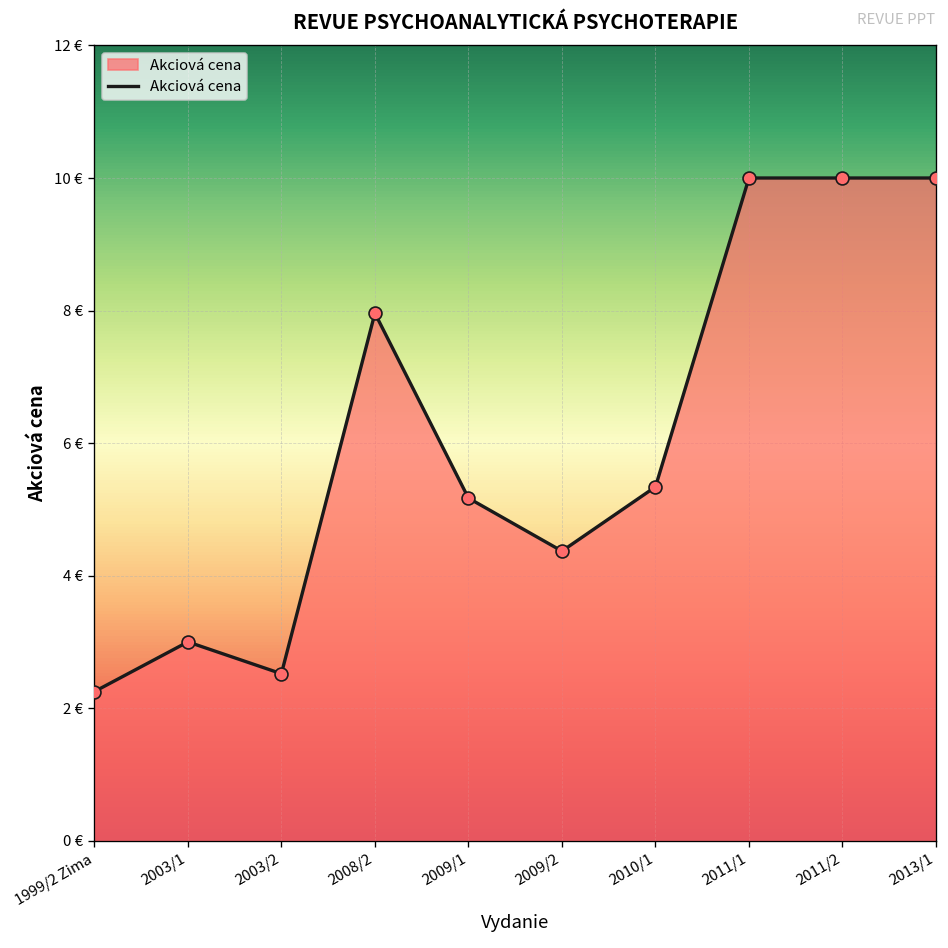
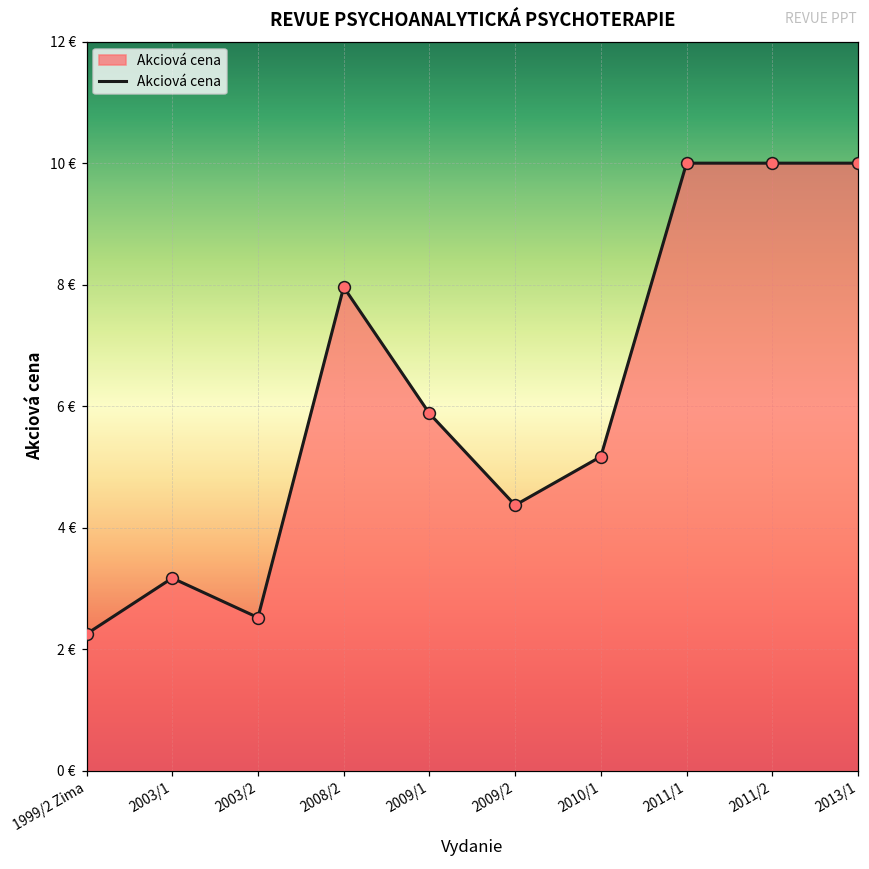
2003/1: 3.0 € -> 3.2 €
2009/1: 5.2 € -> 5.9 €
2010/1: 5.3 € -> 5.2 €
